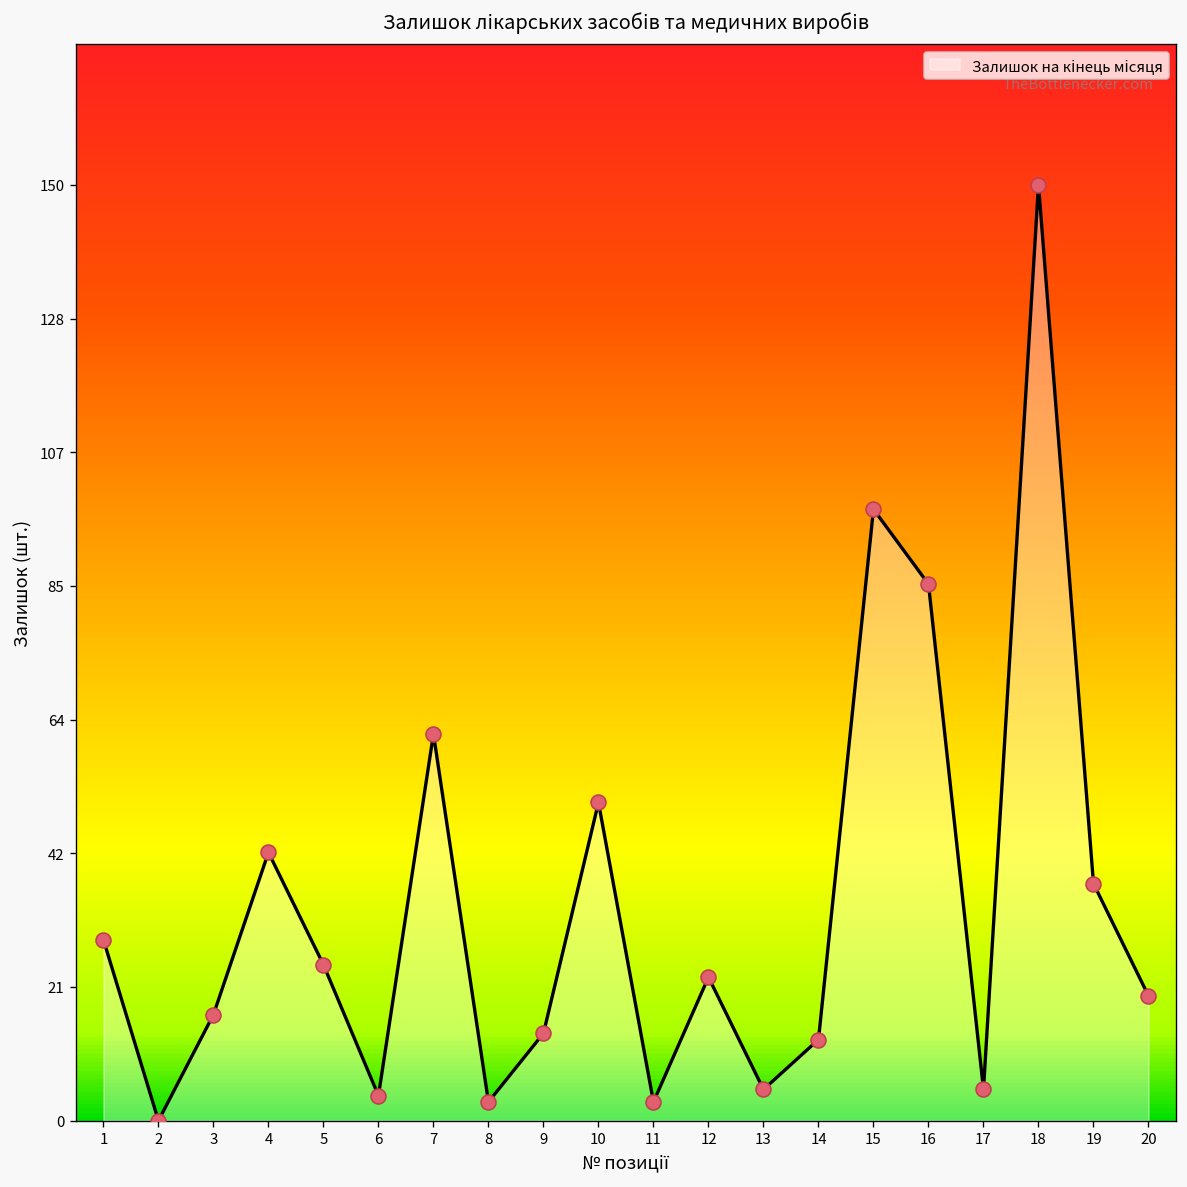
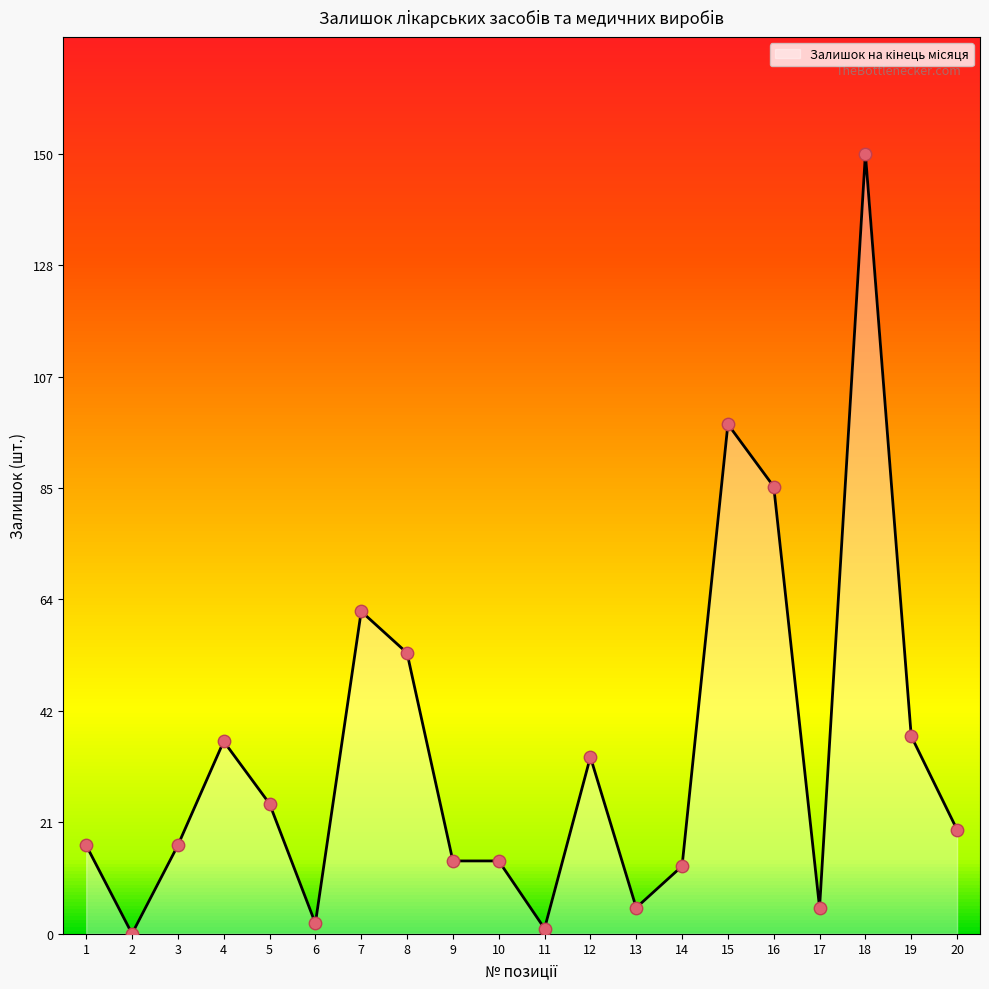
1: 29 -> 17
4: 43 -> 37
6: 4 -> 2
8: 3 -> 54
10: 51 -> 14
11: 3 -> 1
12: 23 -> 34
